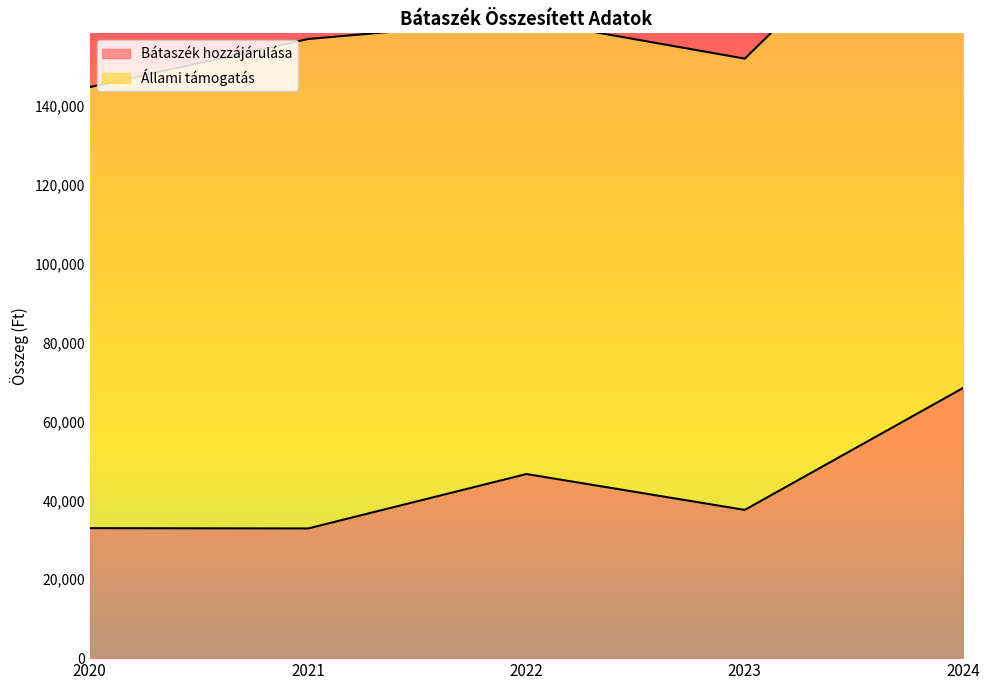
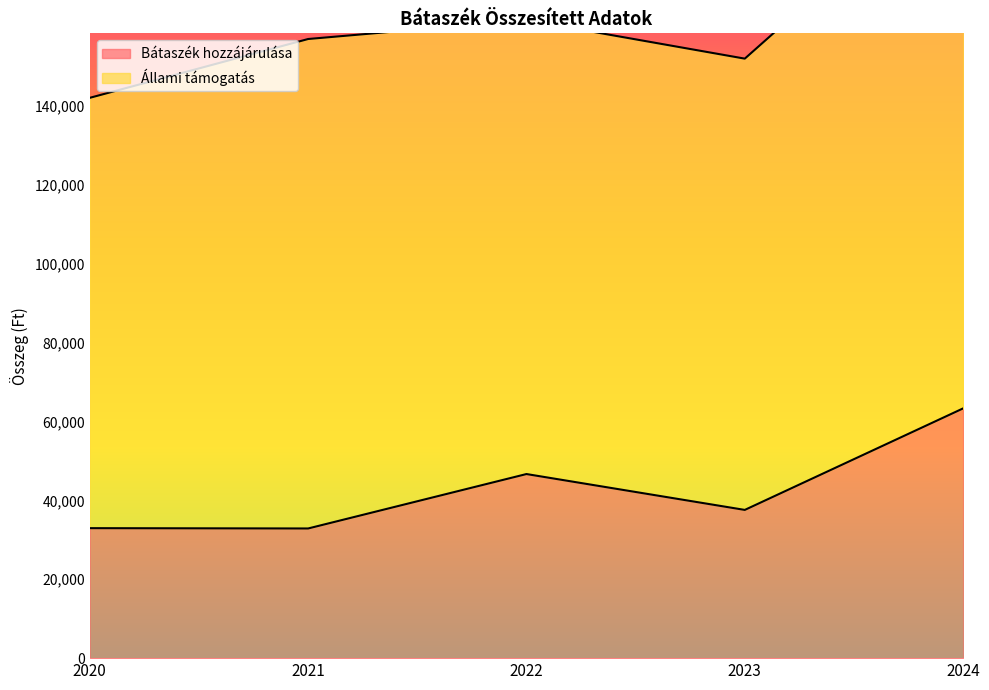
Állami támogatás, 2020: 112,000 -> 109,000
Bátaszék hozzájárulása, 2024: 68,000 -> 63,000
